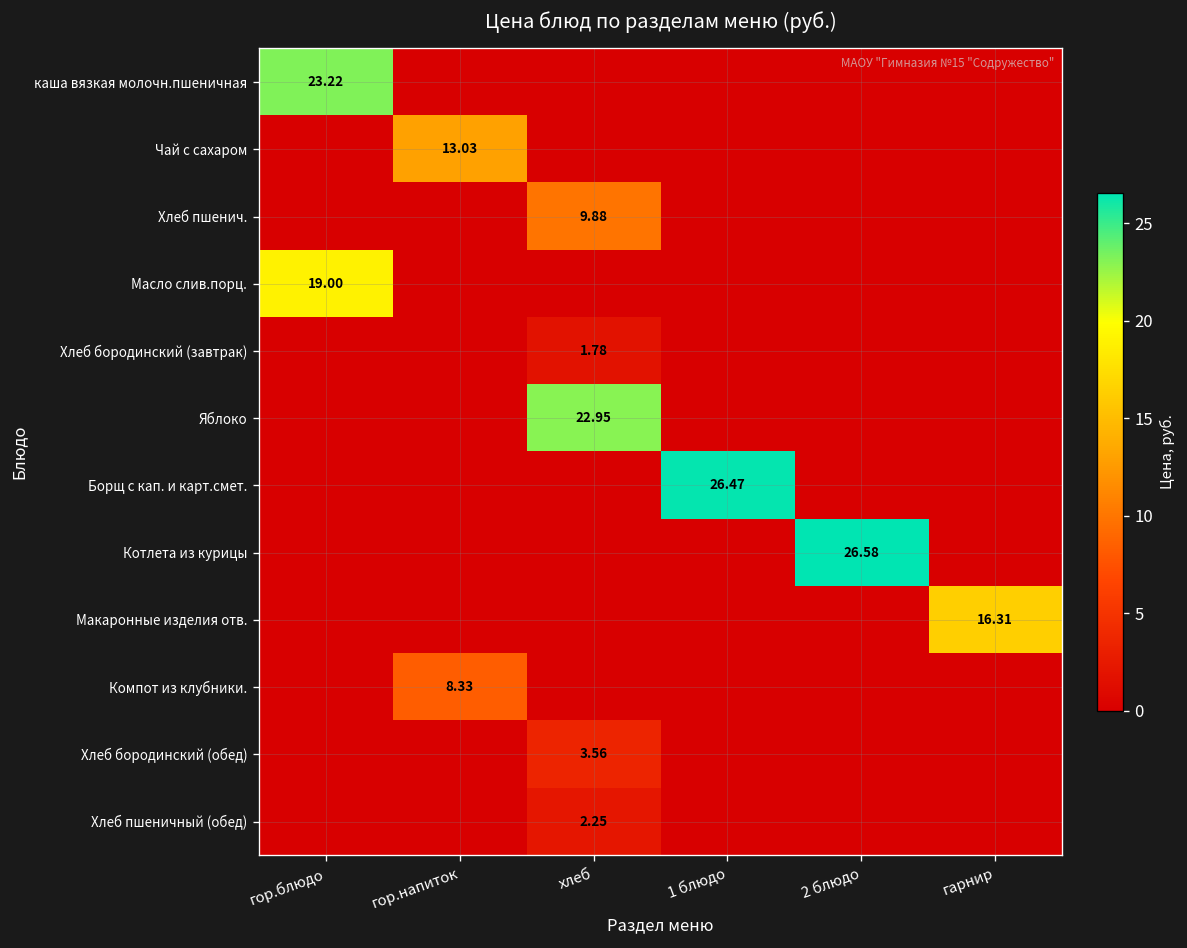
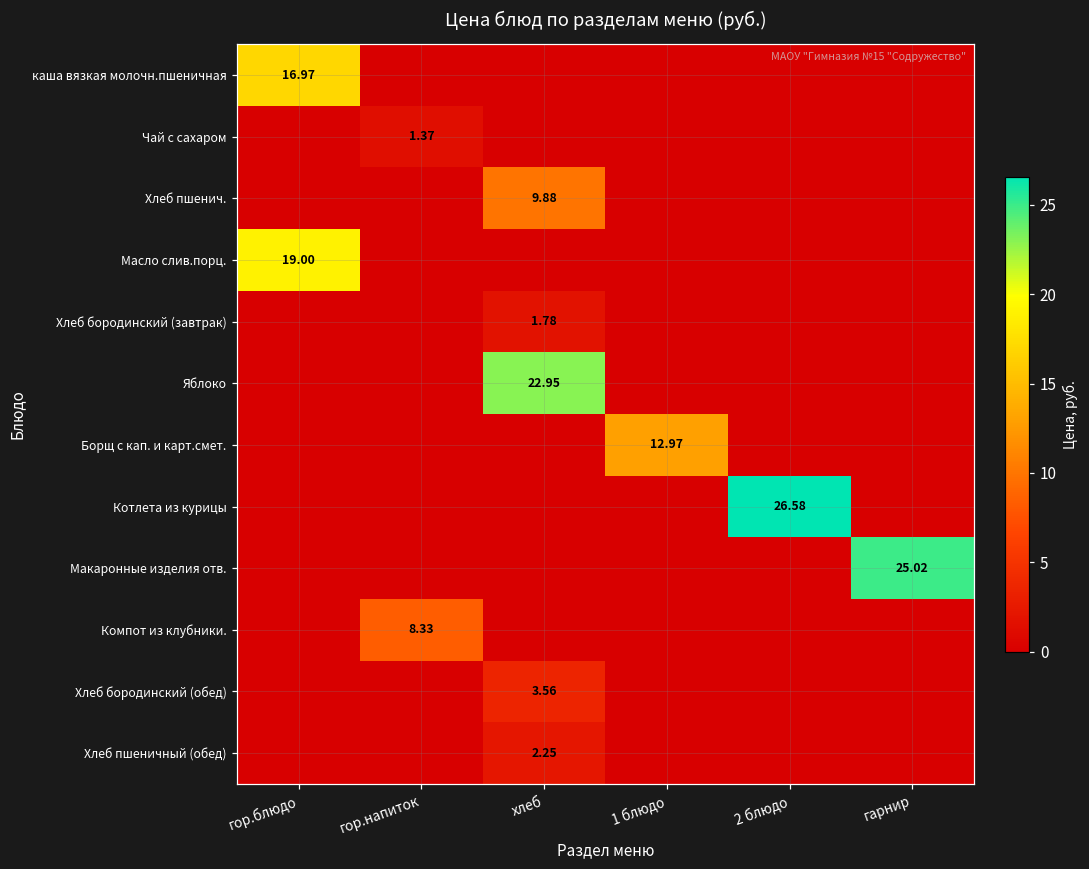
каша вязкая молочн.пшеничная, гор.блюдо: 23.22 -> 16.97
Чай с сахаром, гор.напиток: 13.03 -> 1.37
Борщ с кап. и карт.смет., 1 блюдо: 26.47 -> 12.97
Макаронные изделия отв., гарнир: 16.31 -> 25.02
